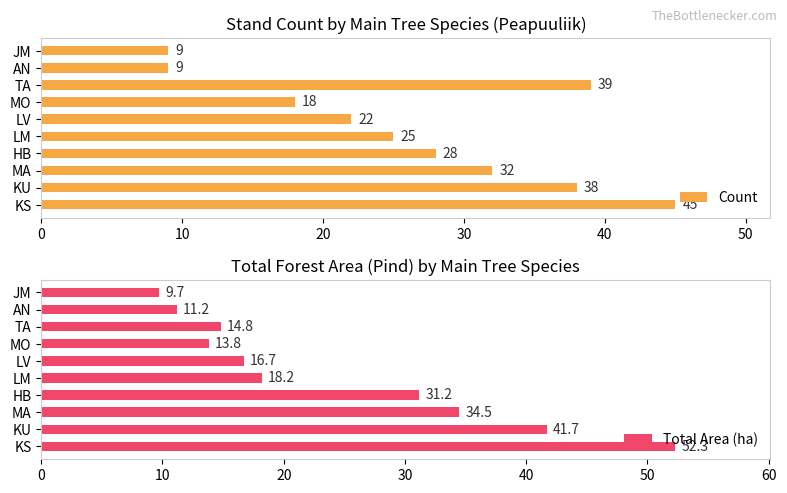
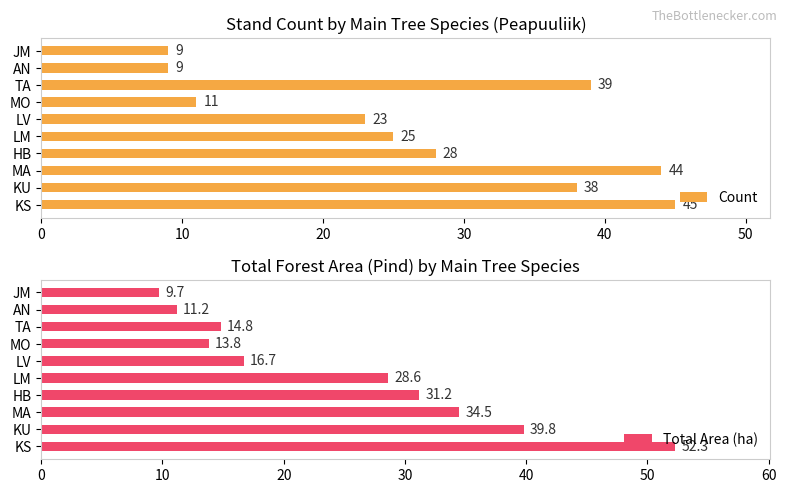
Stand Count by Main Tree Species (Peapuuliik), MO: 18 -> 11
Stand Count by Main Tree Species (Peapuuliik), LV: 22 -> 23
Stand Count by Main Tree Species (Peapuuliik), MA: 32 -> 44
Total Forest Area (Pind) by Main Tree Species, LM: 18.2 -> 28.6
Total Forest Area (Pind) by Main Tree Species, KU: 41.7 -> 39.8
